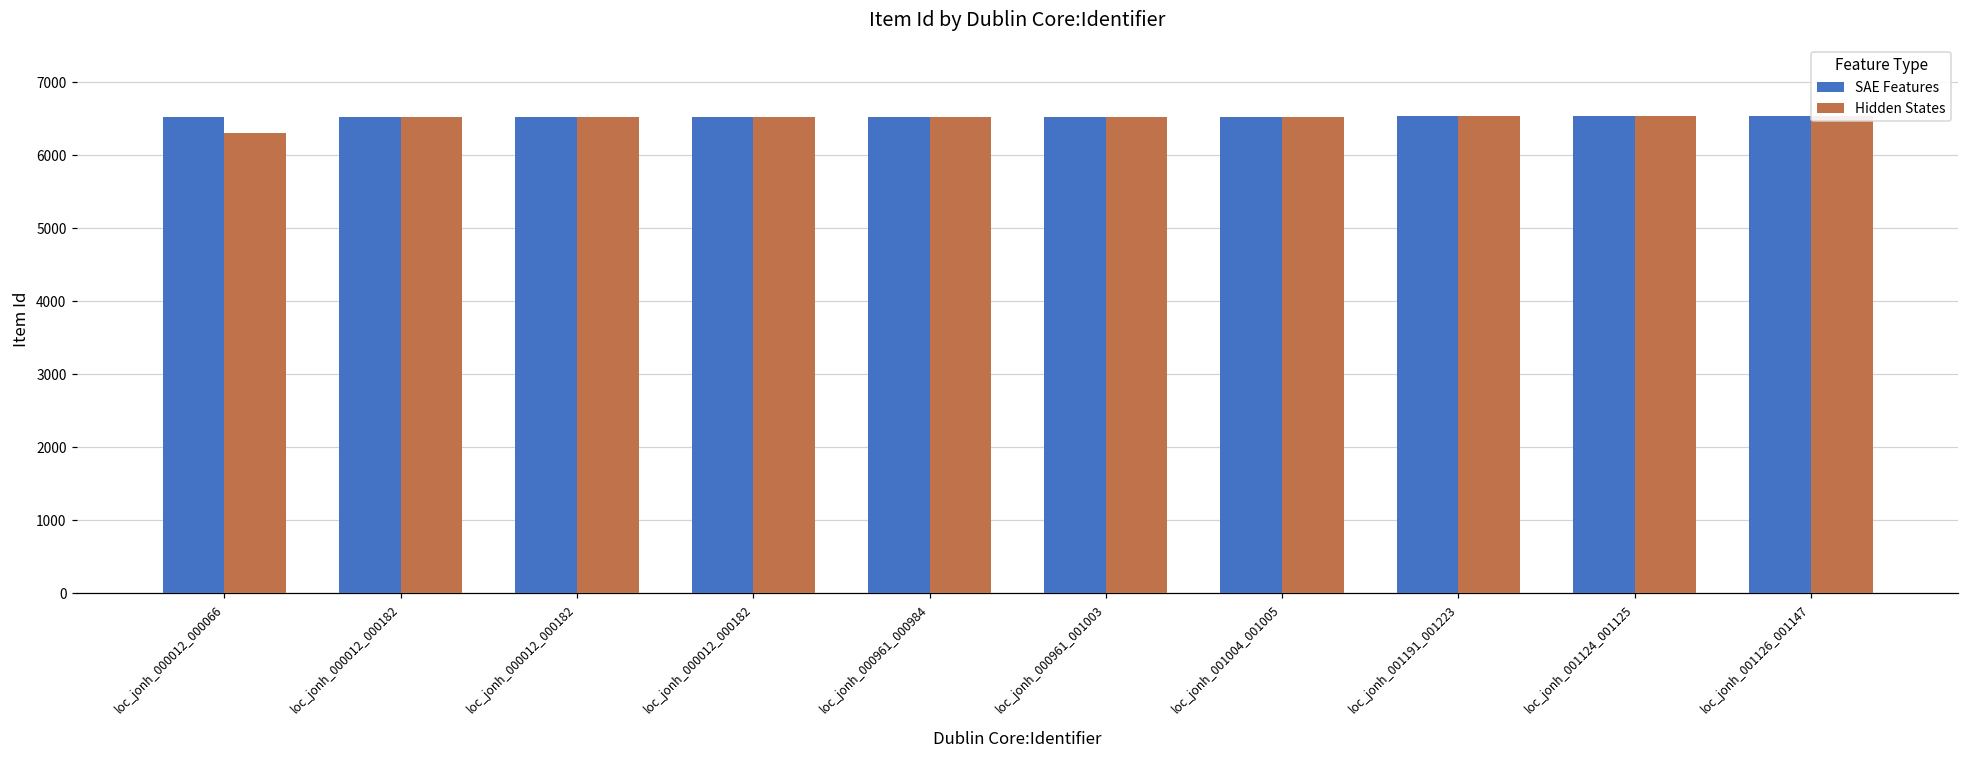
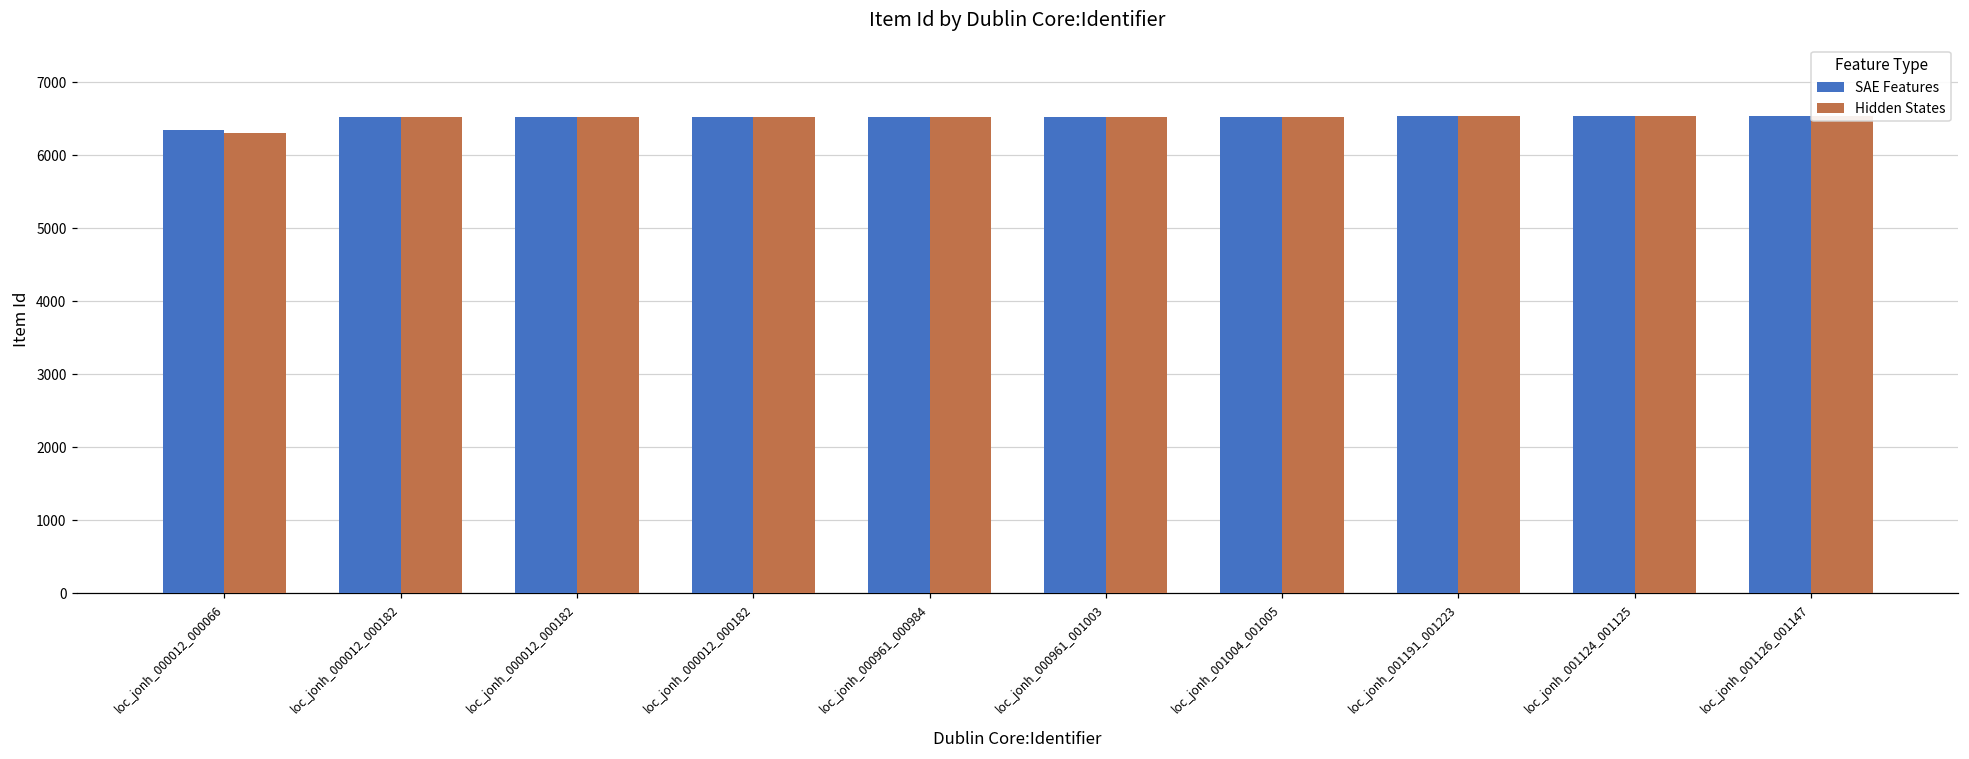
SAE Features, loc_jonh_000012_000066: 6500 -> 6300
